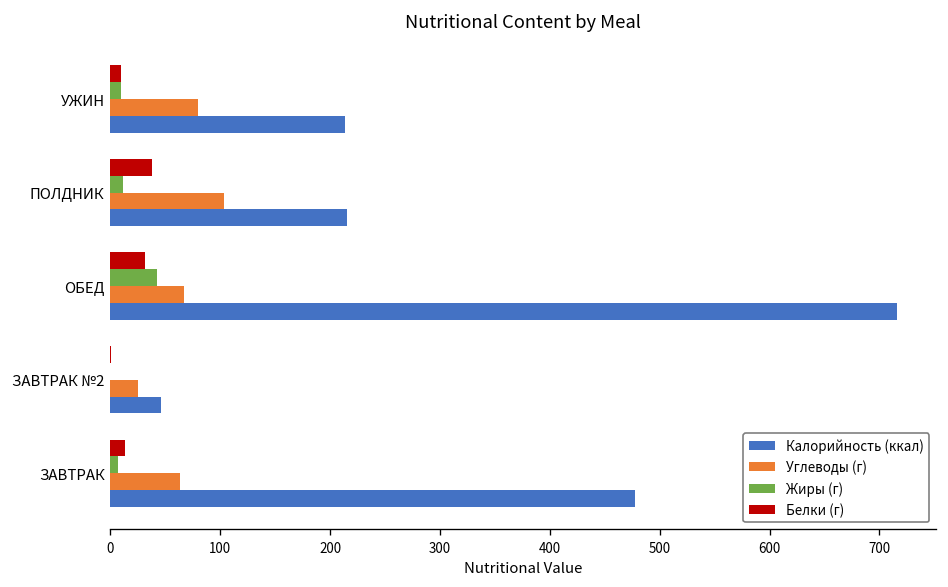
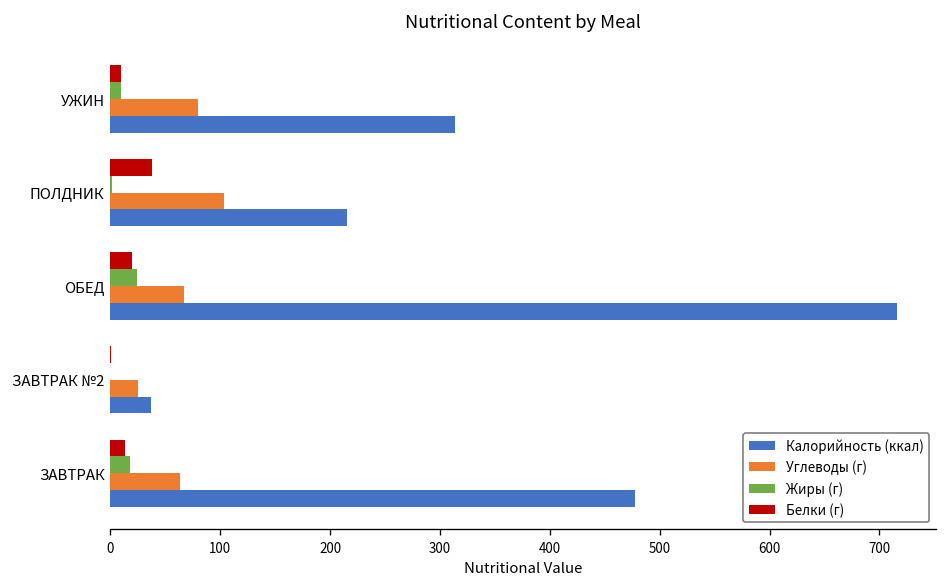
Калорийность (ккал), УЖИН: 210 -> 310
Жиры (г), ПОЛДНИК: 10 -> 0
Белки (г), ОБЕД: 30 -> 20
Жиры (г), ОБЕД: 40 -> 20
Калорийность (ккал), ЗАВТРАК №2: 50 -> 40
Жиры (г), ЗАВТРАК: 10 -> 20
